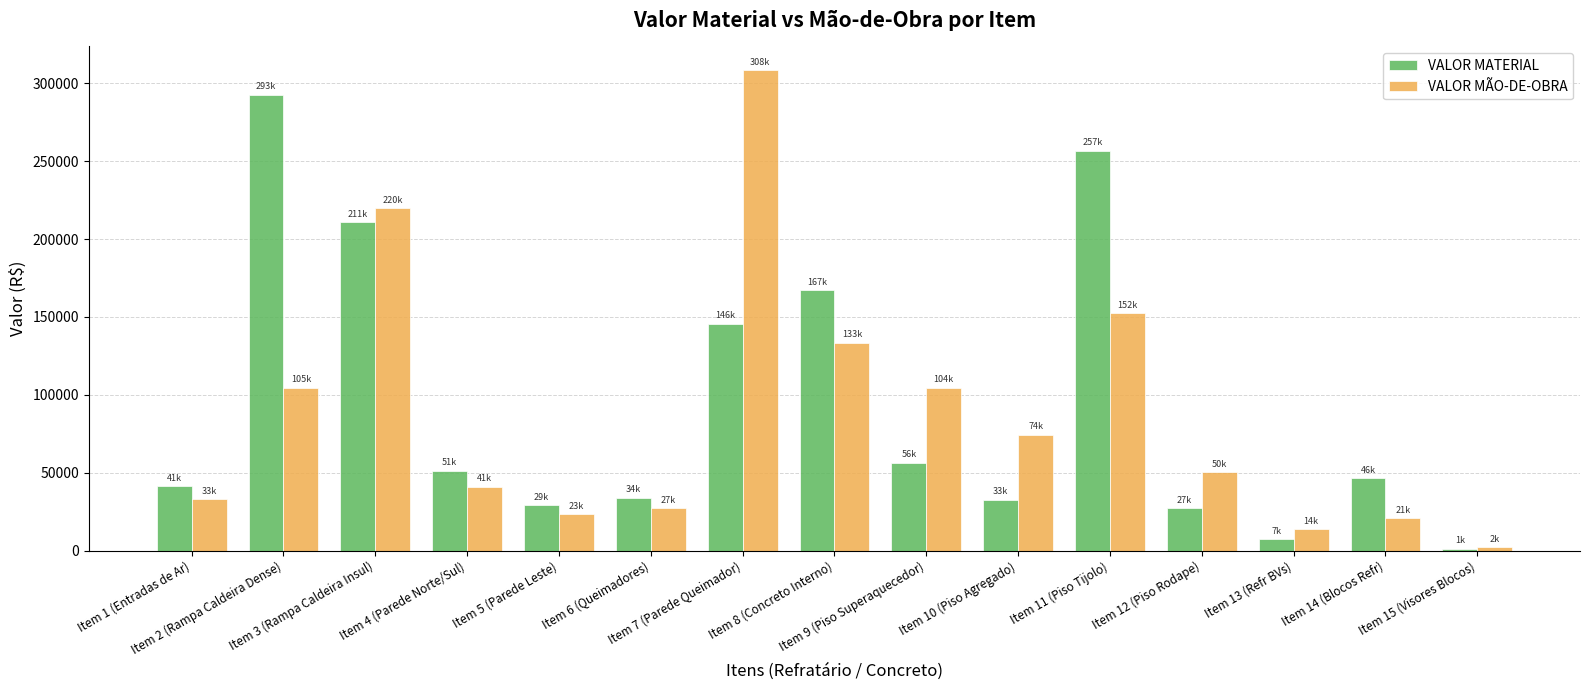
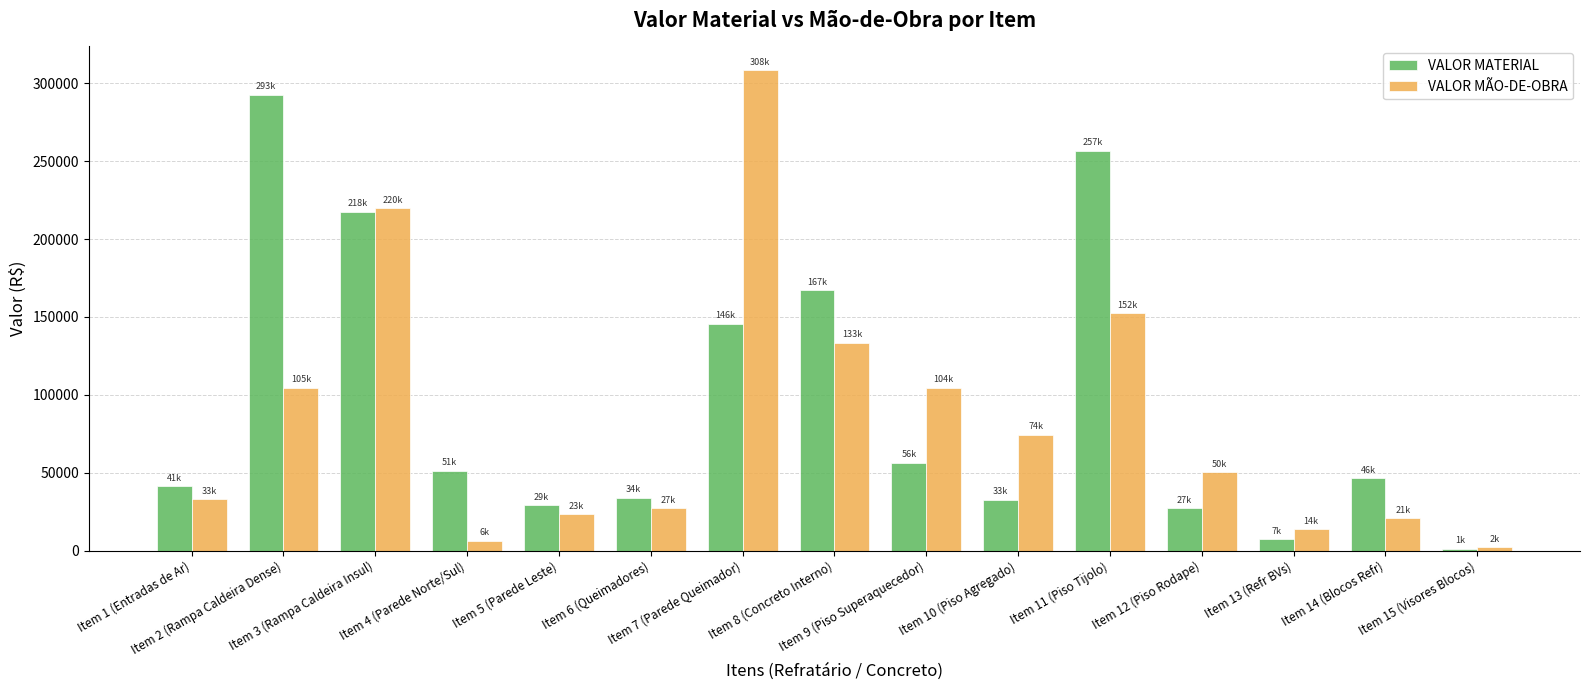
VALOR MATERIAL, Item 3 (Rampa Caldeira Insul): 211k -> 218k
VALOR MÃO-DE-OBRA, Item 4 (Parede Norte/Sul): 41k -> 6k
